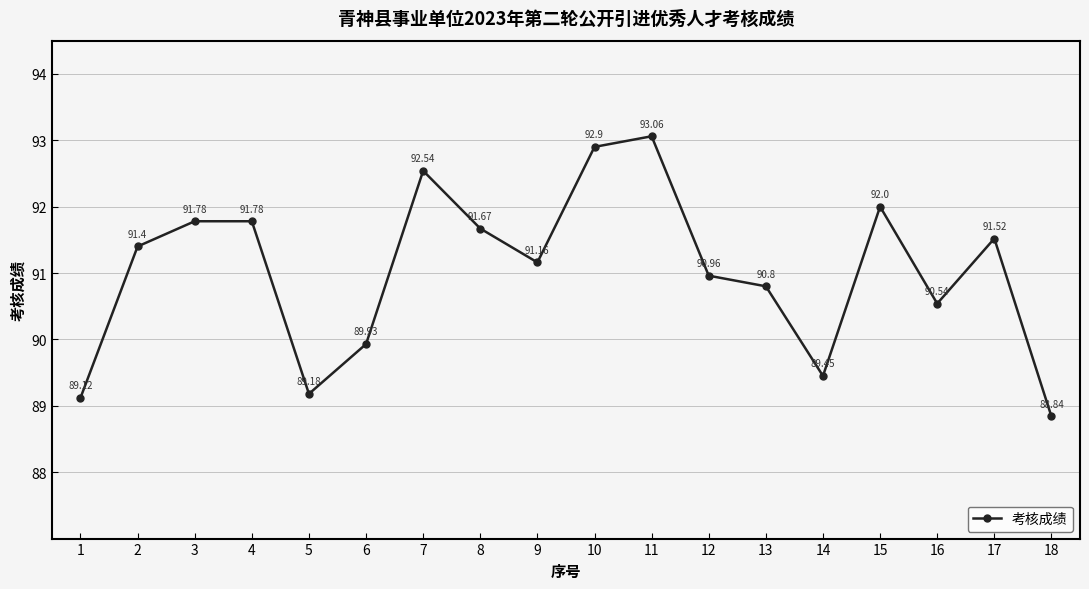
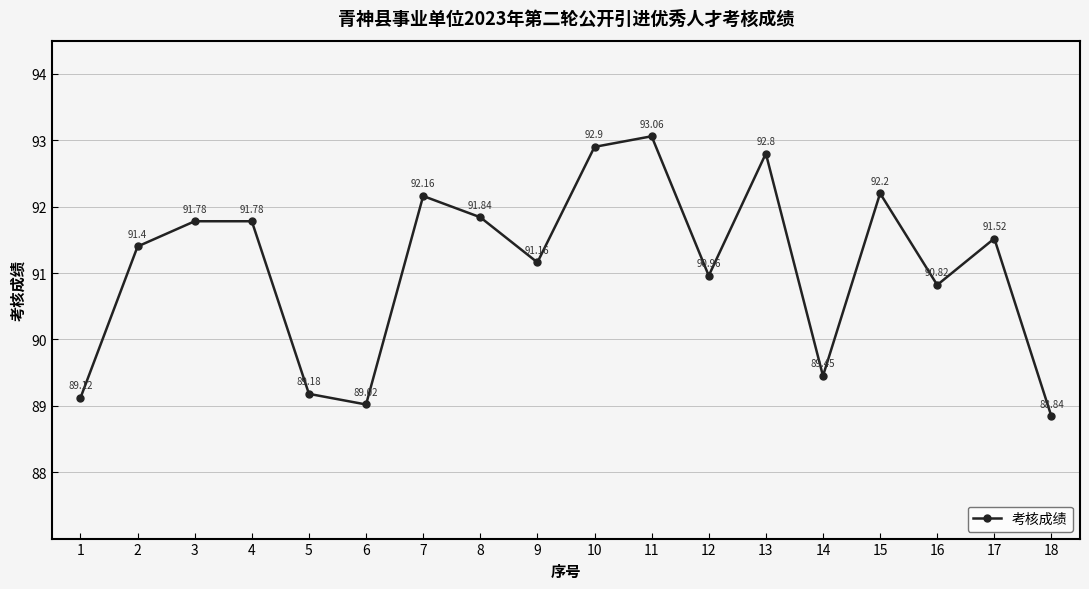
6: 89.93 -> 89.02
7: 92.54 -> 92.16
8: 91.67 -> 91.84
13: 90.8 -> 92.8
15: 92.0 -> 92.2
16: 90.54 -> 90.82
